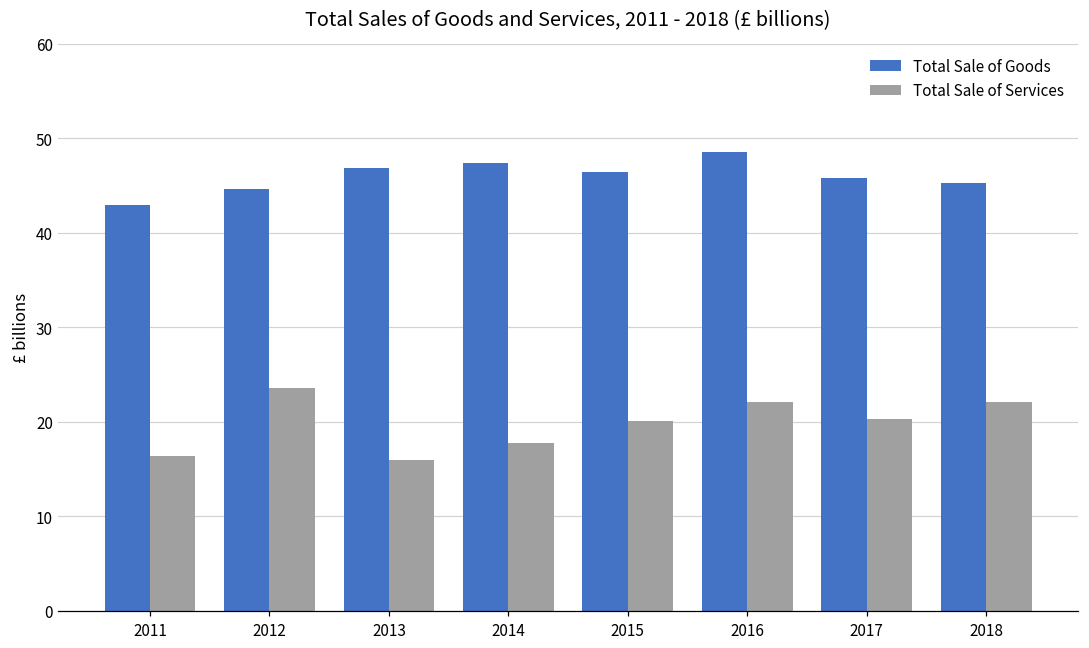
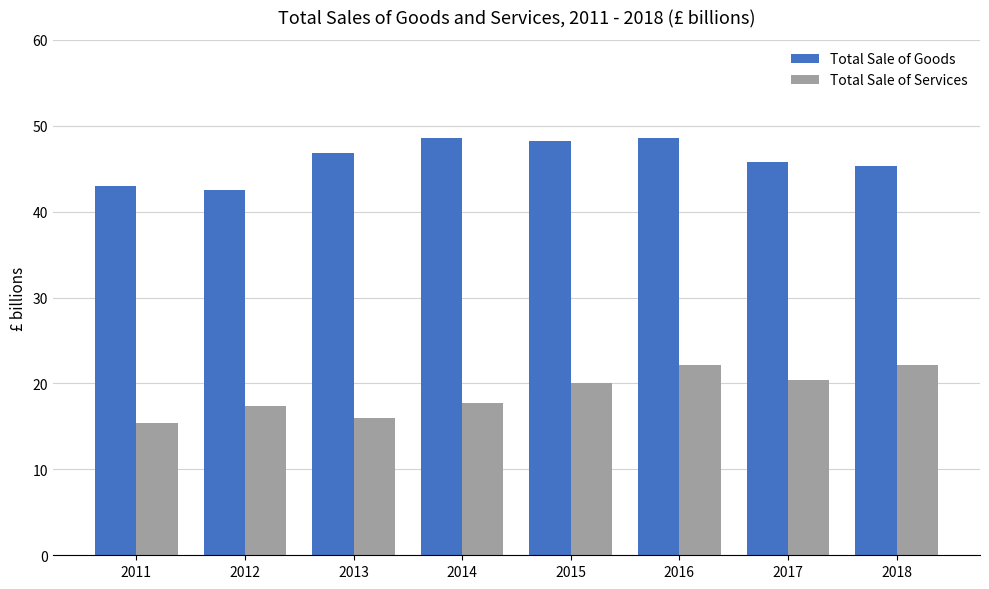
Total Sale of Services, 2011: 16 -> 15
Total Sale of Goods, 2012: 45 -> 42
Total Sale of Services, 2012: 24 -> 17
Total Sale of Goods, 2014: 47 -> 49
Total Sale of Goods, 2015: 46 -> 48
